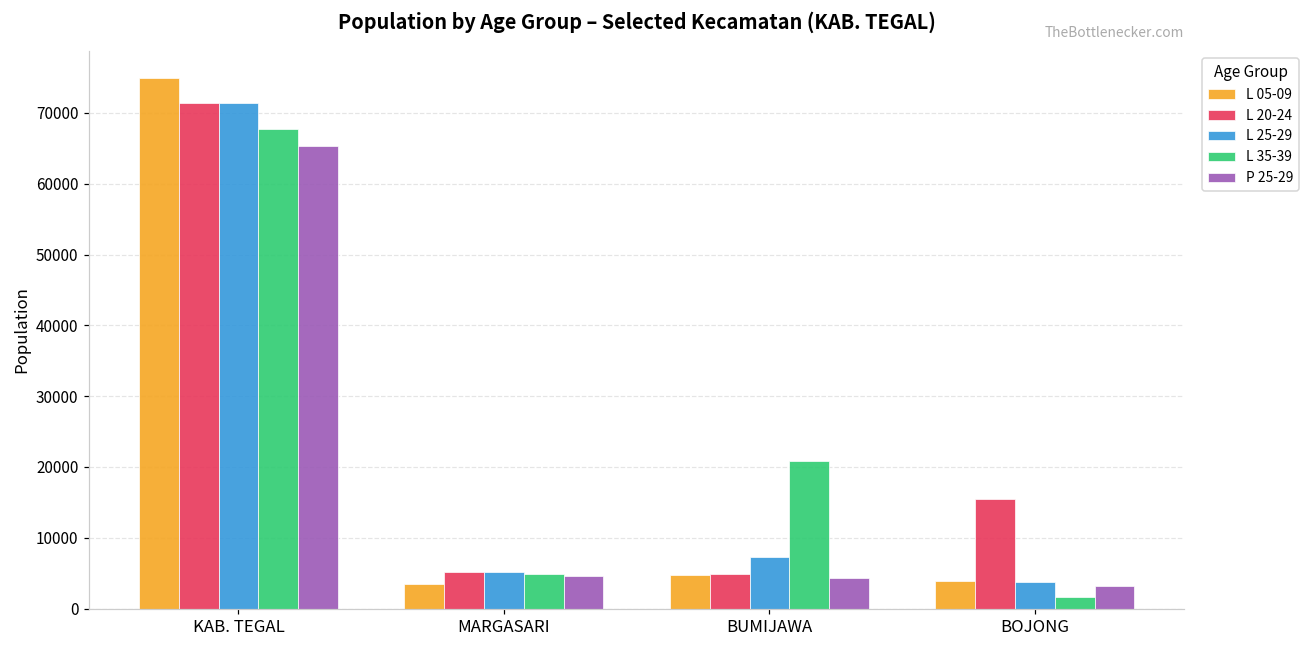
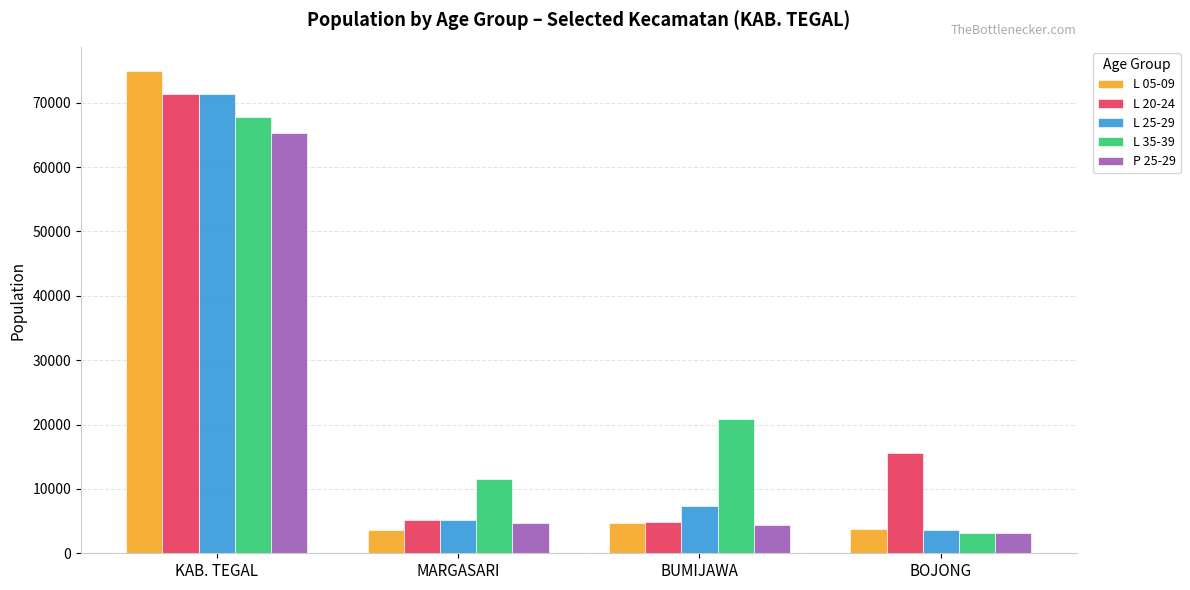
L 35-39, MARGASARI: 5000 -> 12000
L 35-39, BOJONG: 2000 -> 3000
